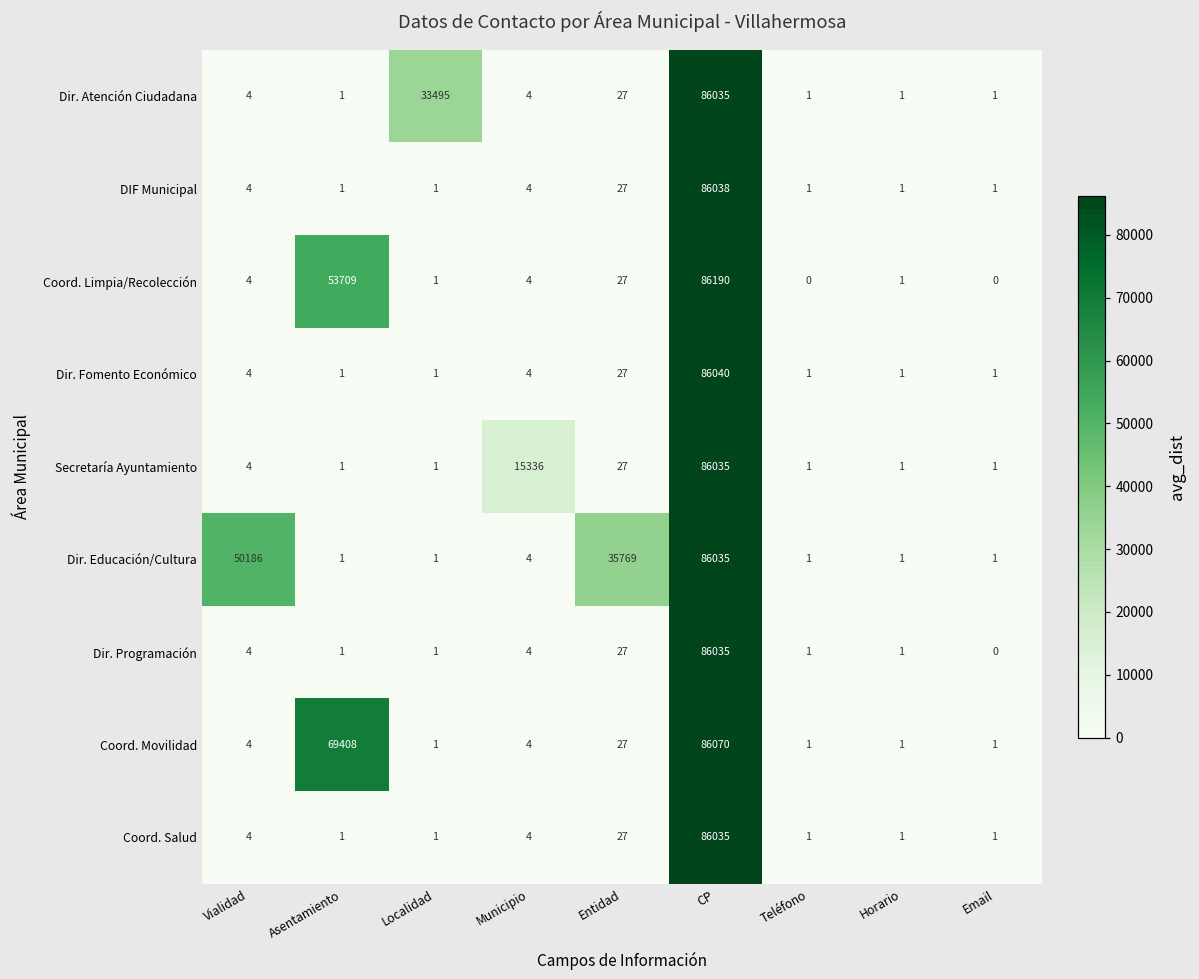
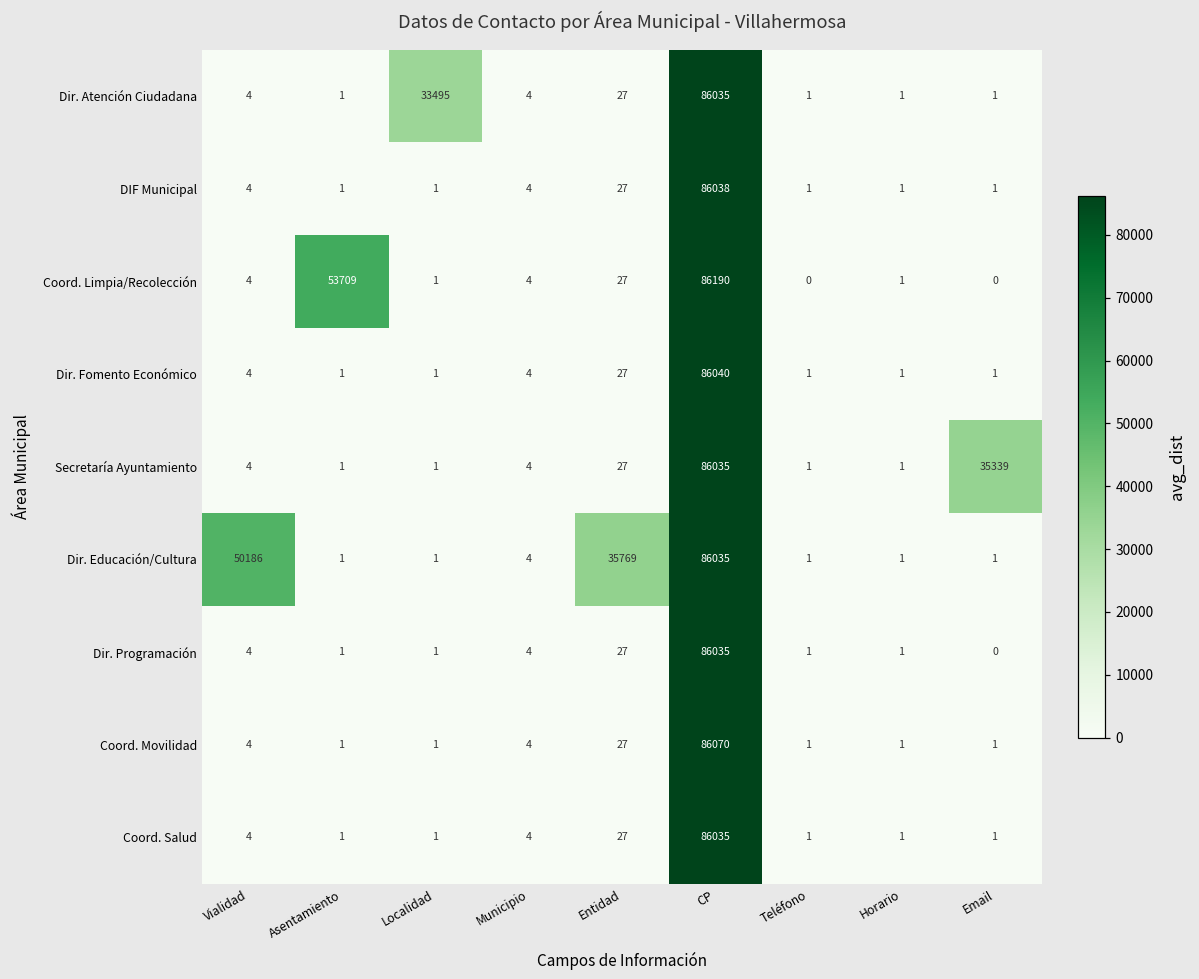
Secretaría Ayuntamiento, Municipio: 15336 -> 4
Secretaría Ayuntamiento, Email: 1 -> 35339
Coord. Movilidad, Asentamiento: 69408 -> 1
